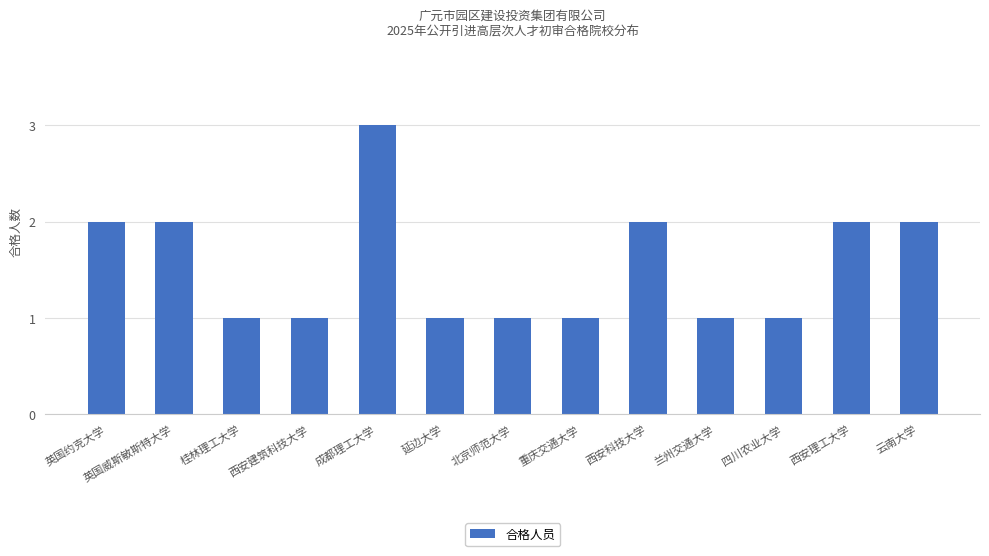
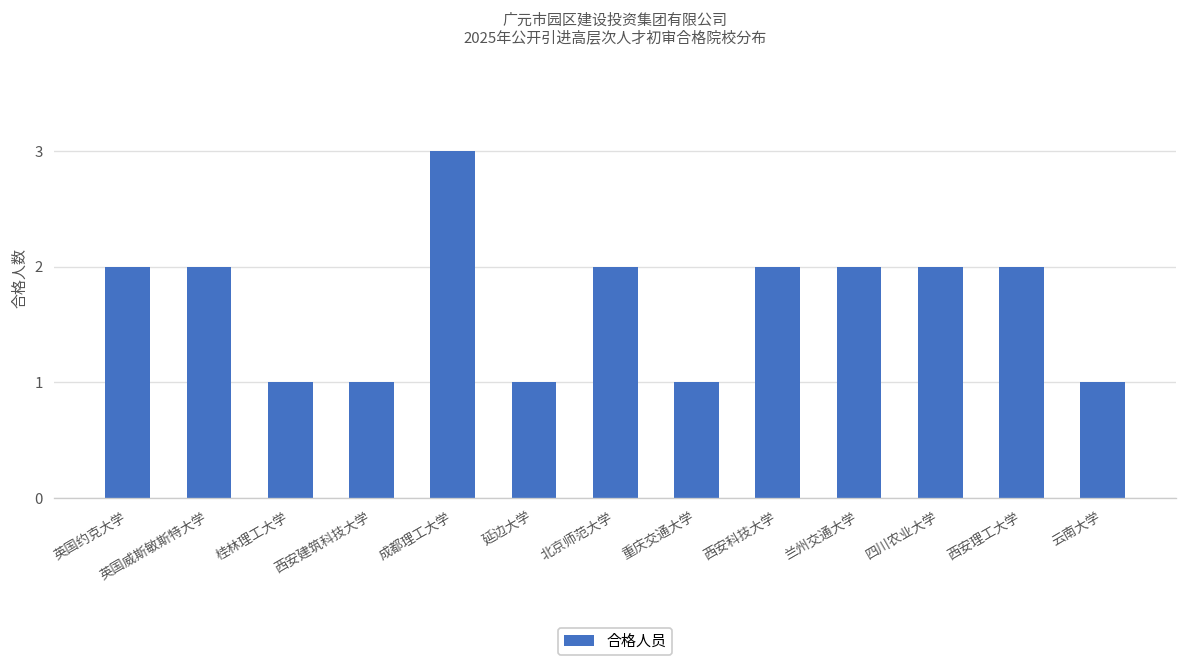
北京师范大学: 1 -> 2
兰州交通大学: 1 -> 2
四川农业大学: 1 -> 2
云南大学: 2 -> 1
